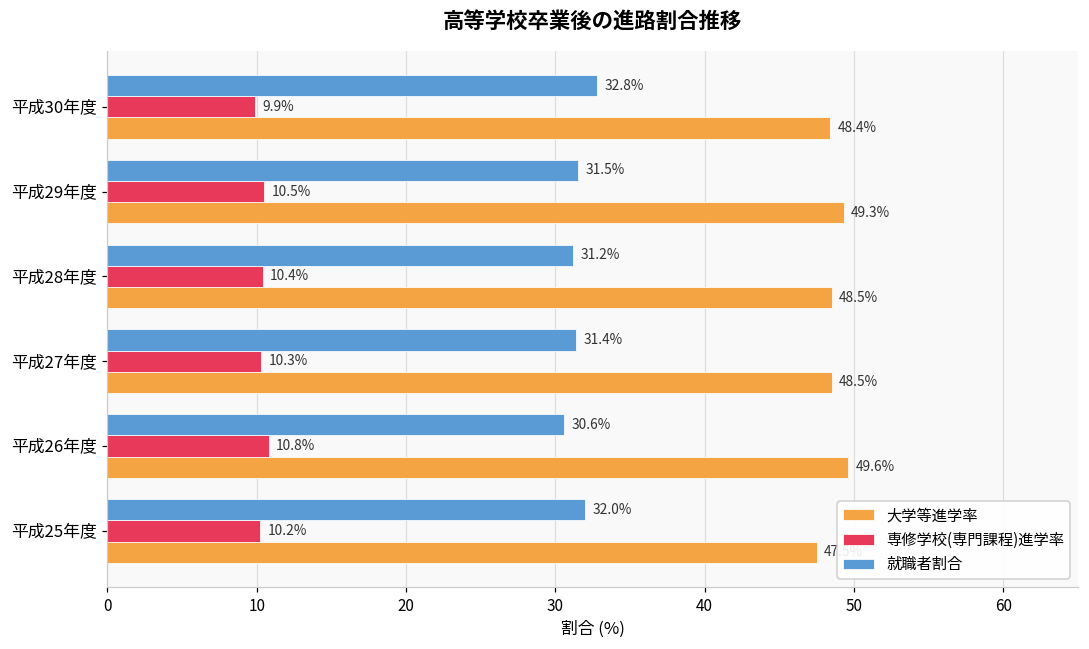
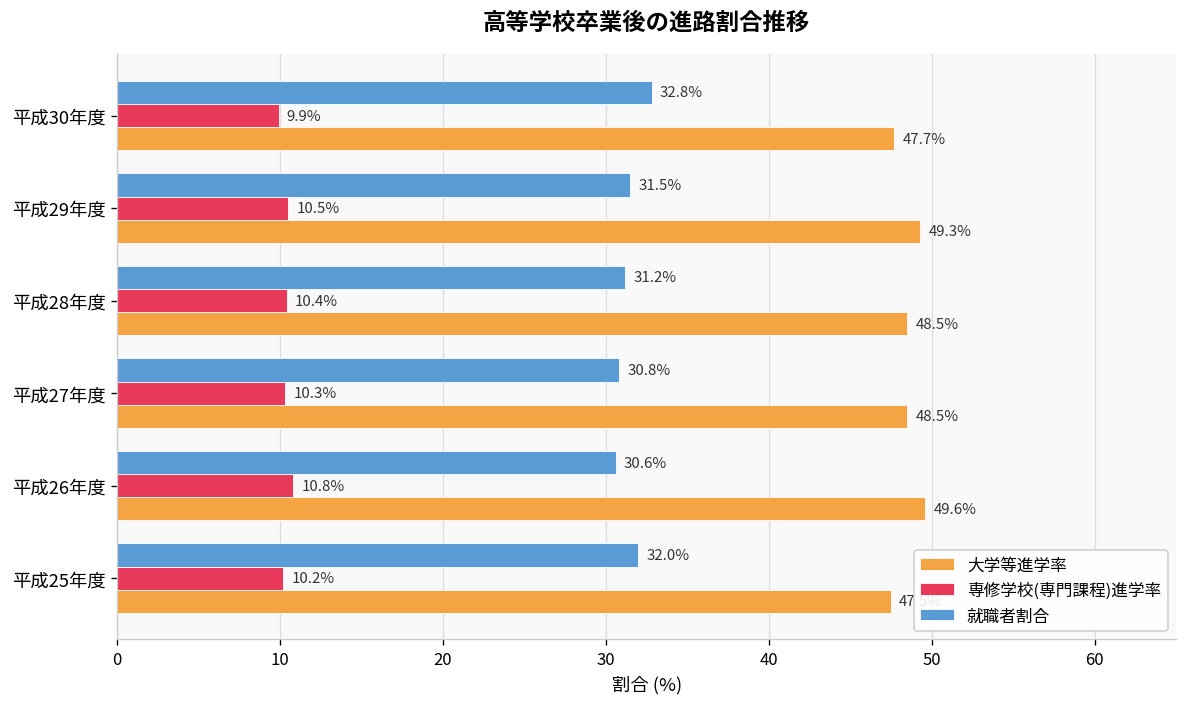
大学等進学率, 平成30年度: 48.4% -> 47.7%
就職者割合, 平成27年度: 31.4% -> 30.8%
